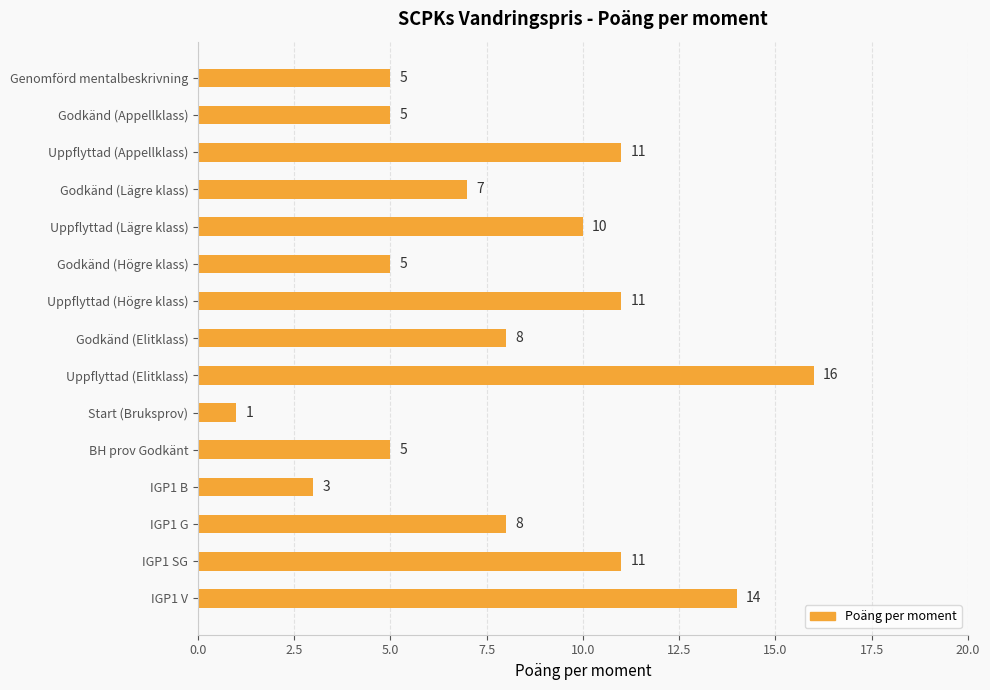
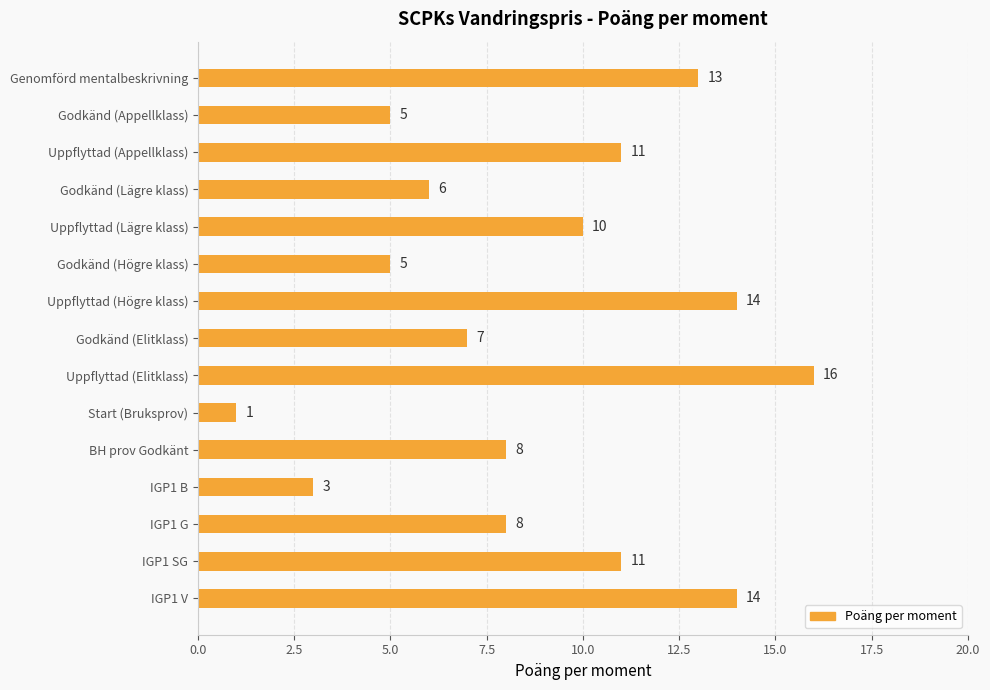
Genomförd mentalbeskrivning: 5 -> 13
Godkänd (Lägre klass): 7 -> 6
Uppflyttad (Högre klass): 11 -> 14
Godkänd (Elitklass): 8 -> 7
BH prov Godkänt: 5 -> 8
